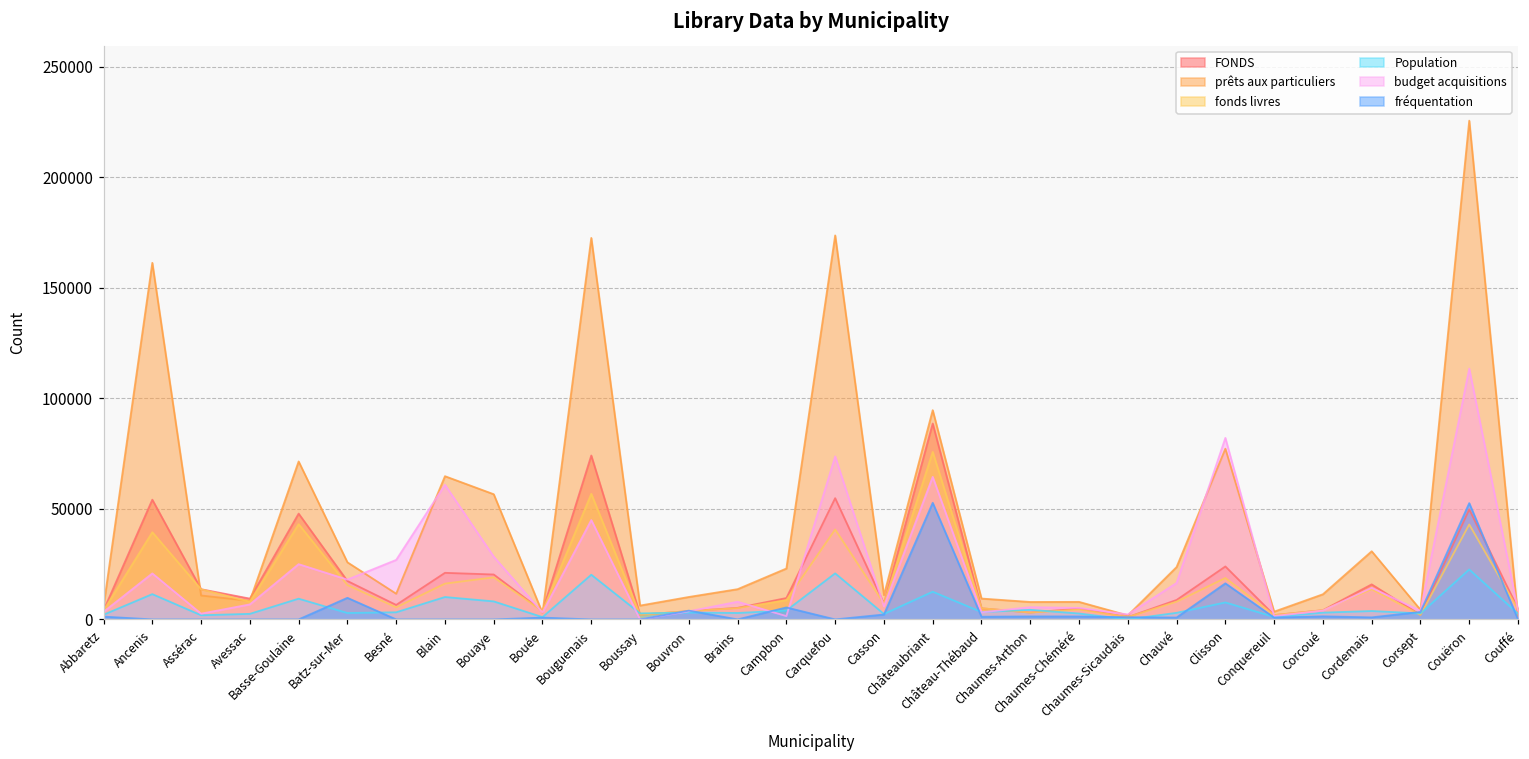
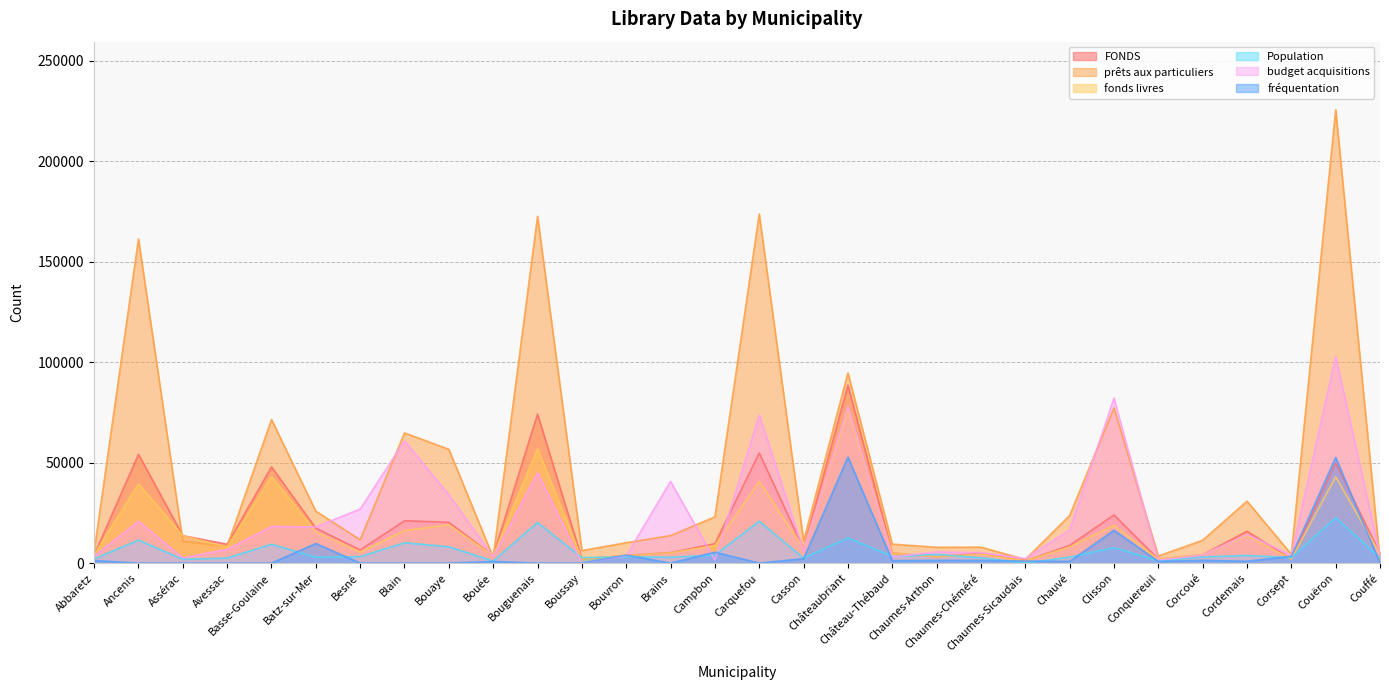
budget acquisitions, Basse-Goulaine: 25000 -> 18000
budget acquisitions, Bouaye: 28000 -> 34000
budget acquisitions, Brains: 8000 -> 41000
budget acquisitions, Châteaubriant: 64000 -> 78000
budget acquisitions, Couëron: 113000 -> 103000
